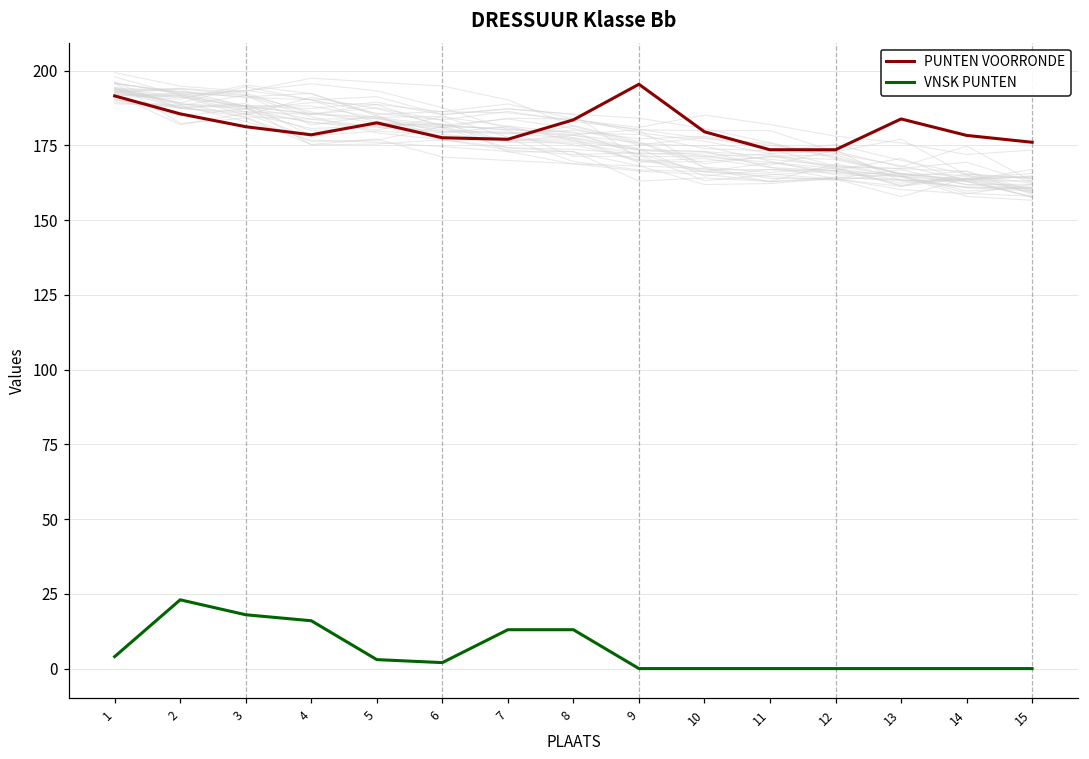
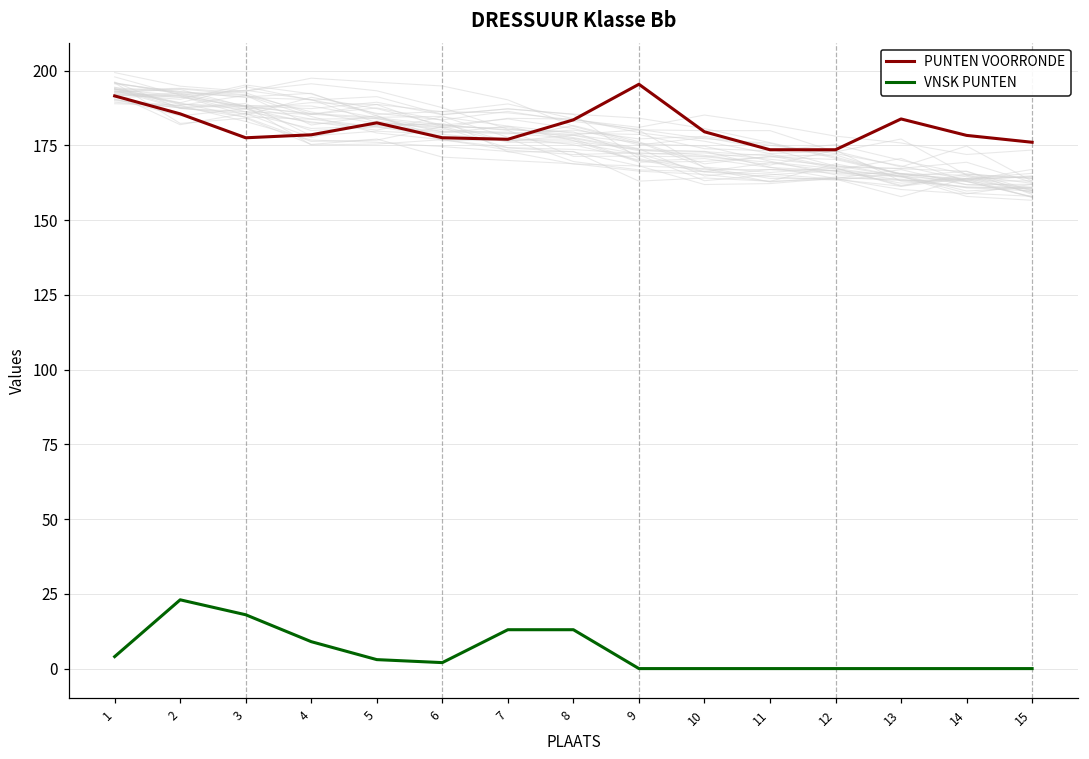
PUNTEN VOORRONDE, 3: 181 -> 178
VNSK PUNTEN, 4: 16 -> 9
